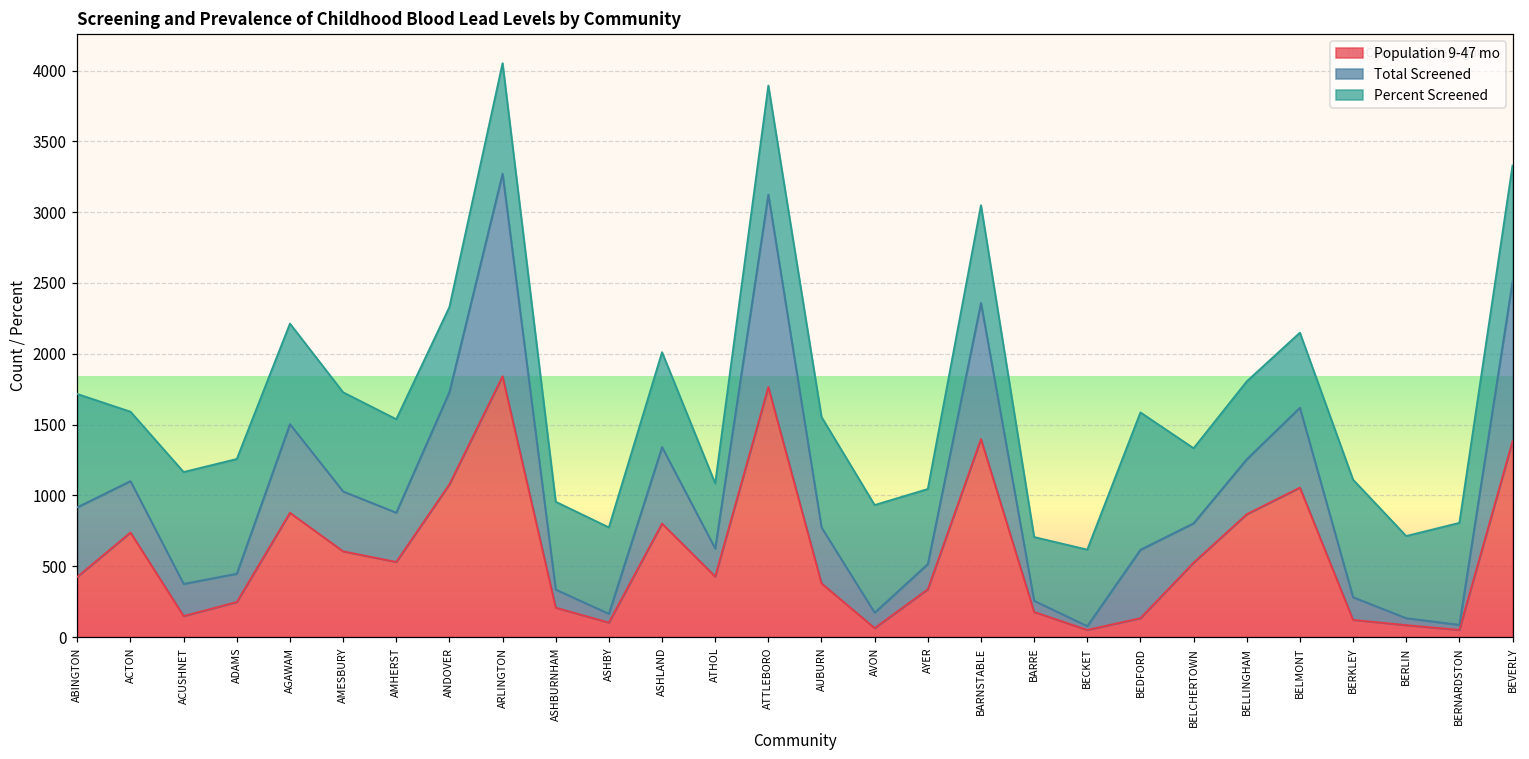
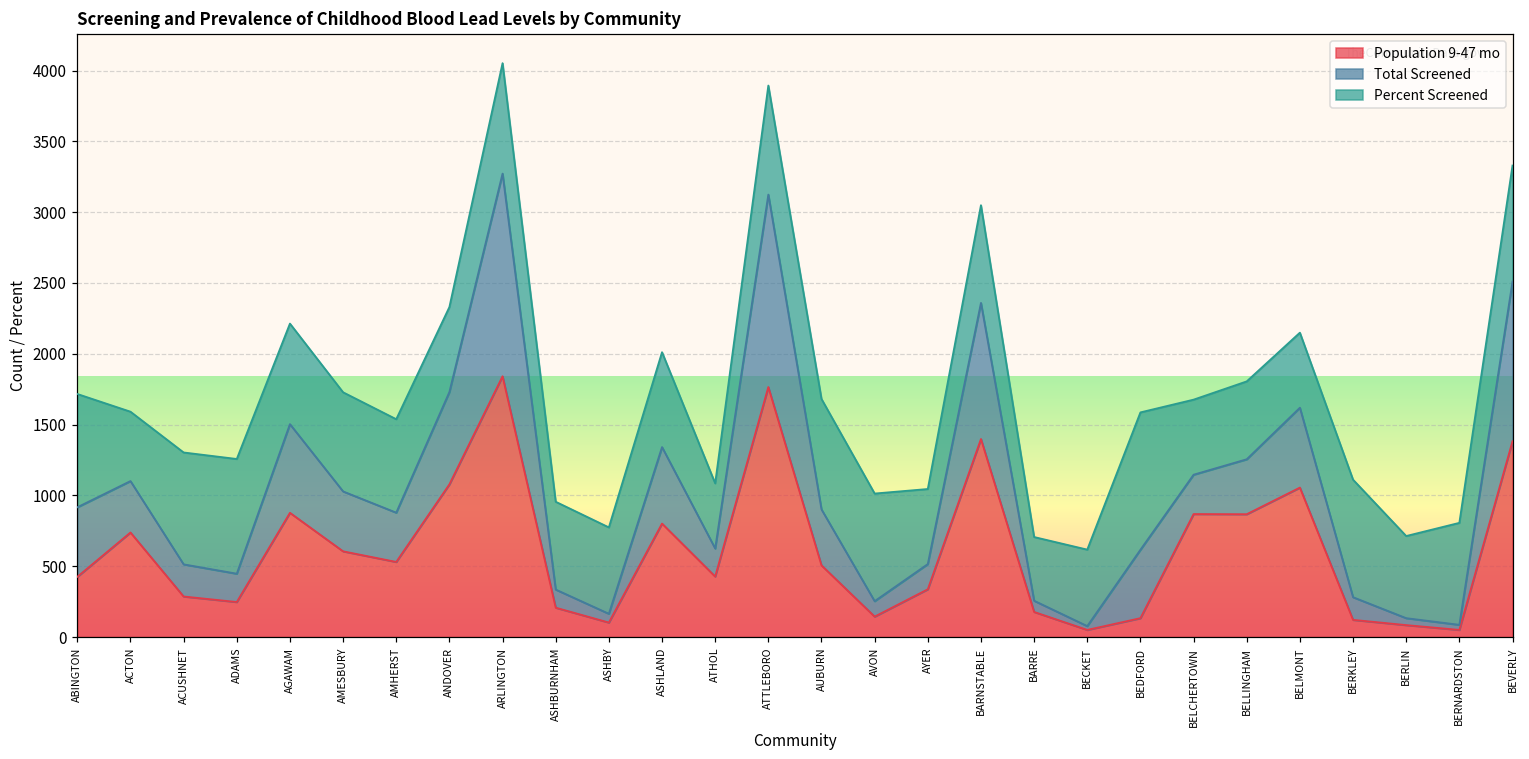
Population 9-47 mo, ACUSHNET: 150 -> 290
Population 9-47 mo, AUBURN: 380 -> 510
Population 9-47 mo, AVON: 60 -> 140
Population 9-47 mo, BELCHERTOWN: 530 -> 870
